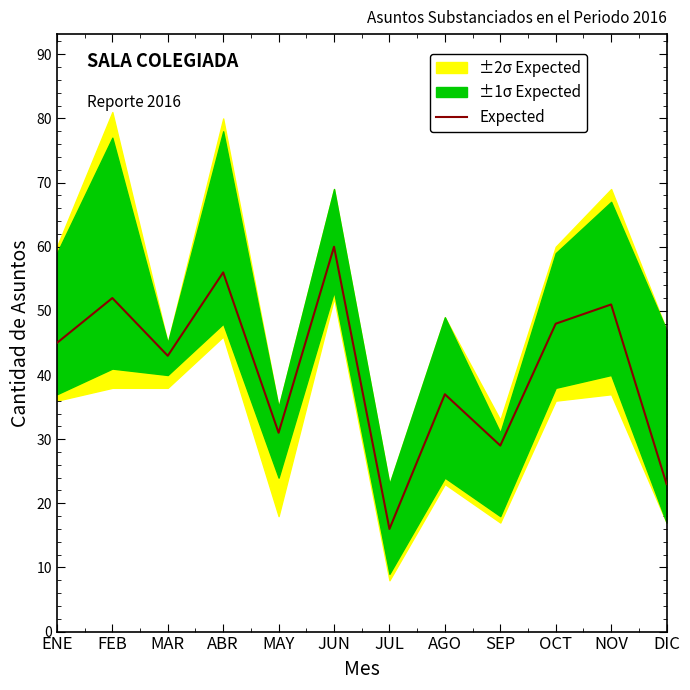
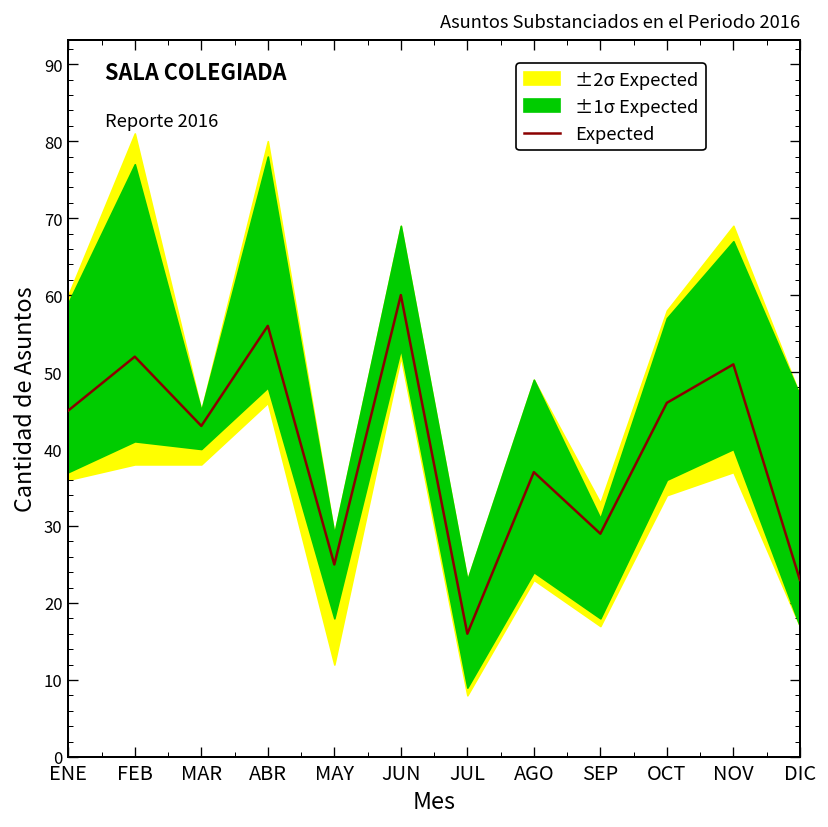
Expected, MAY: 31 -> 25
Expected, OCT: 48 -> 46
